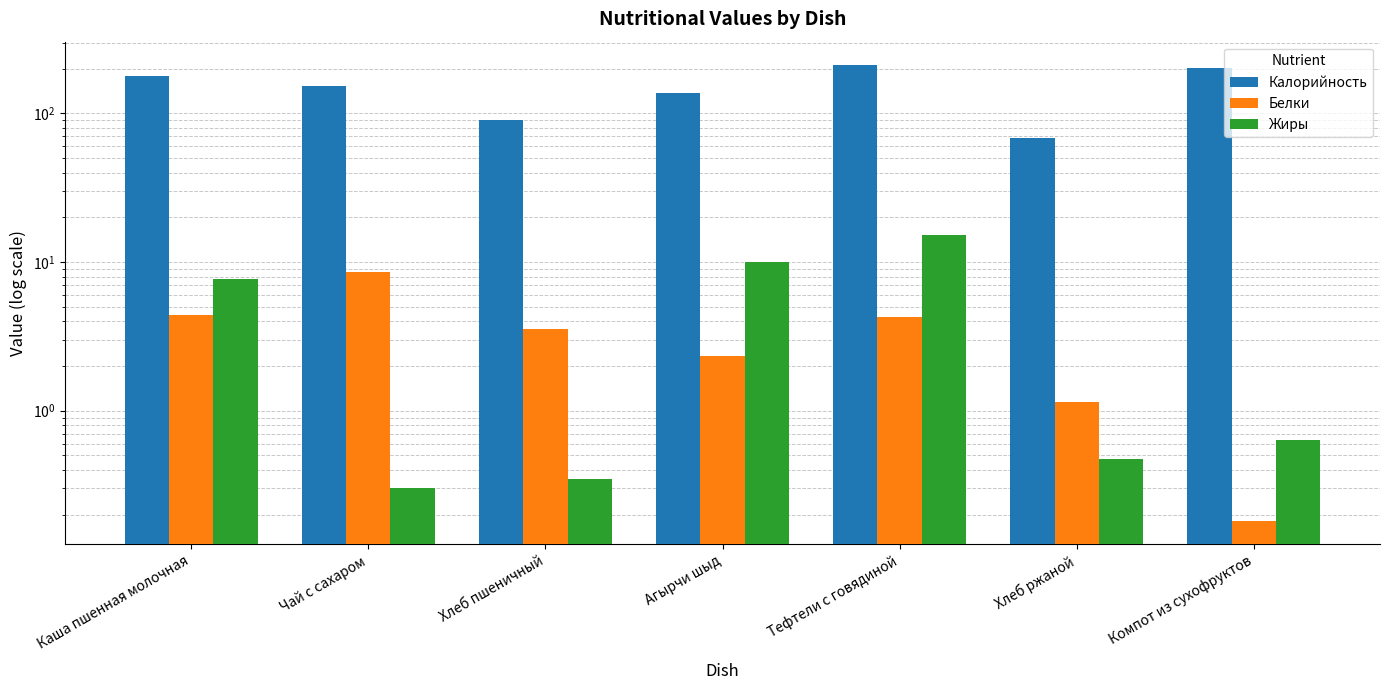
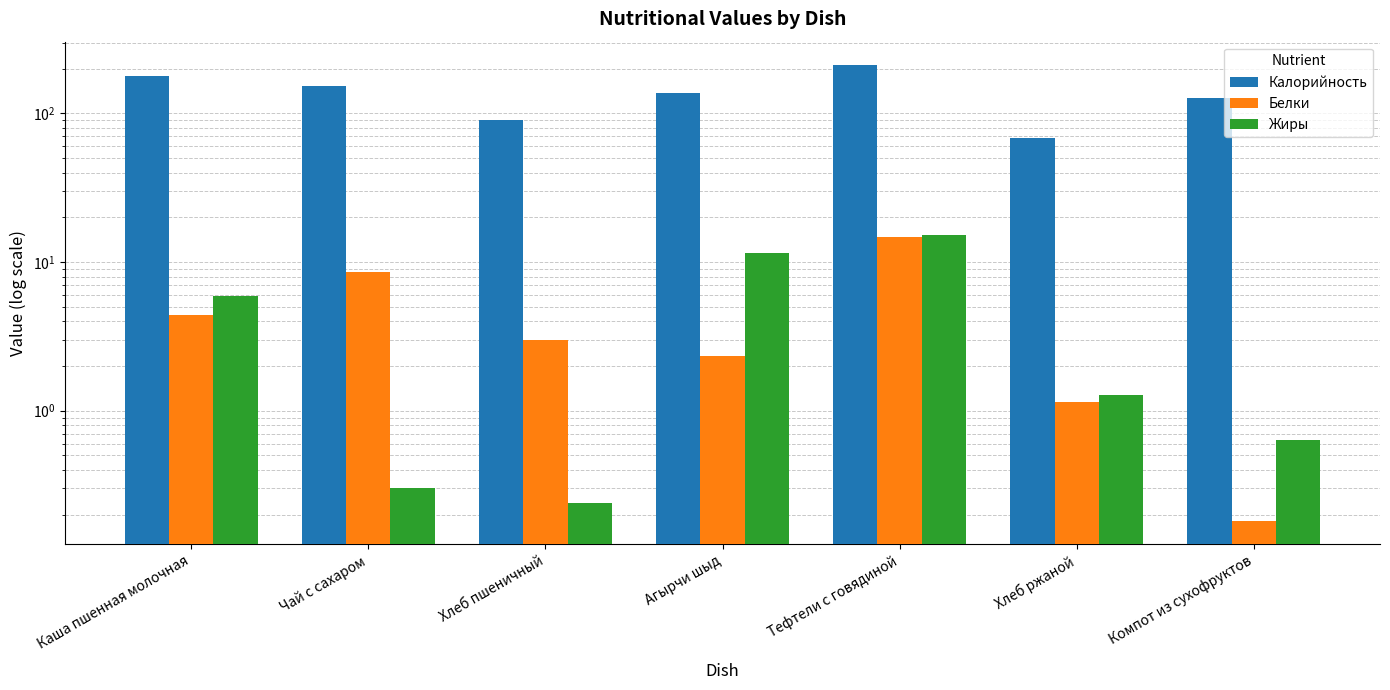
Жиры, Каша пшенная молочная: 8 -> 5.9
Белки, Хлеб пшеничный: 3.6 -> 3.0
Жиры, Хлеб пшеничный: 0.35 -> 0.24
Жиры, Агырчи шыд: 10 -> 11
Белки, Тефтели с говядиной: 4.3 -> 15
Жиры, Хлеб ржаной: 0.47 -> 1.3
Калорийность, Компот из сухофруктов: 200 -> 130
